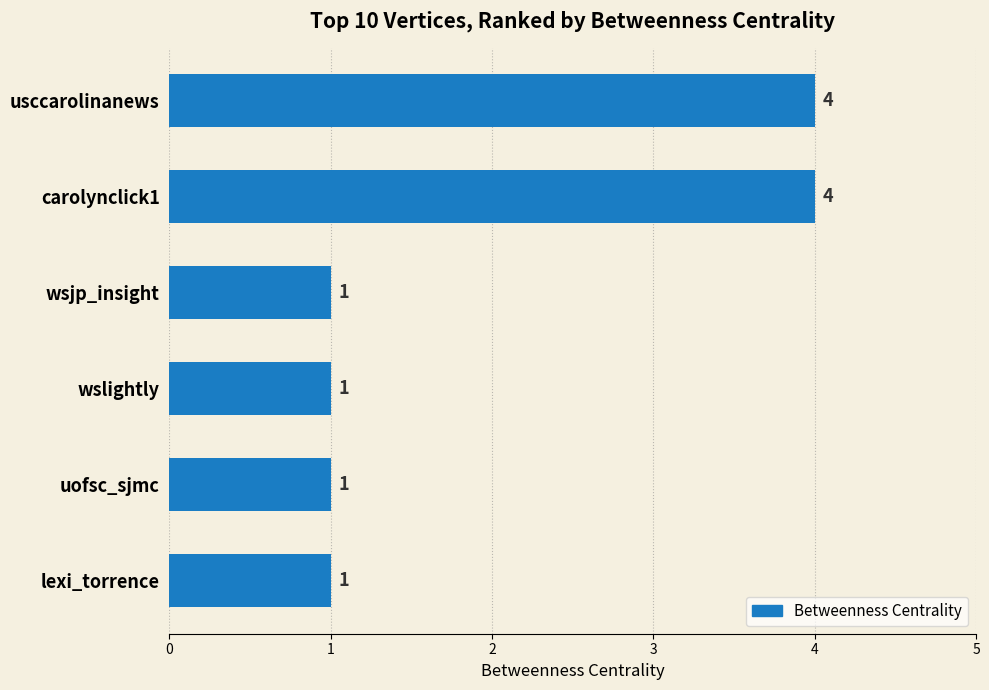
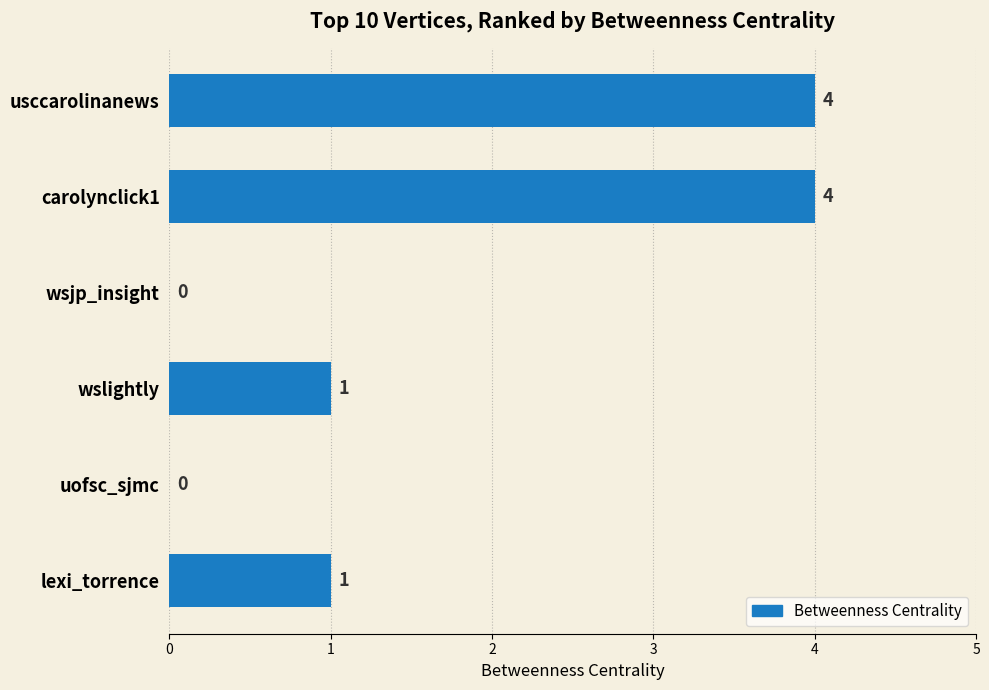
wsjp_insight: 1 -> 0
uofsc_sjmc: 1 -> 0
